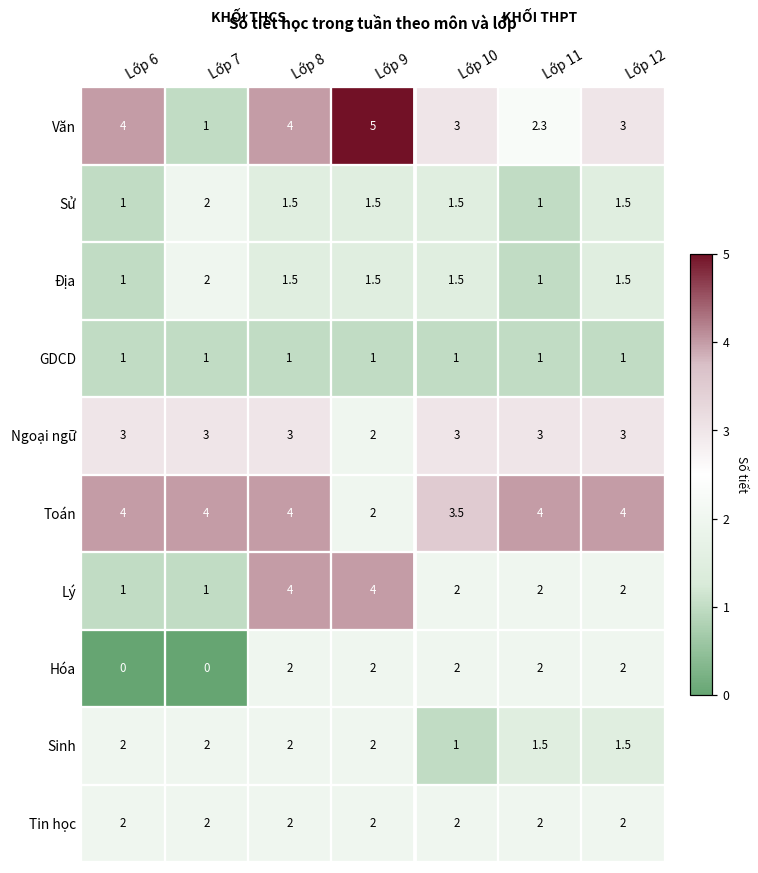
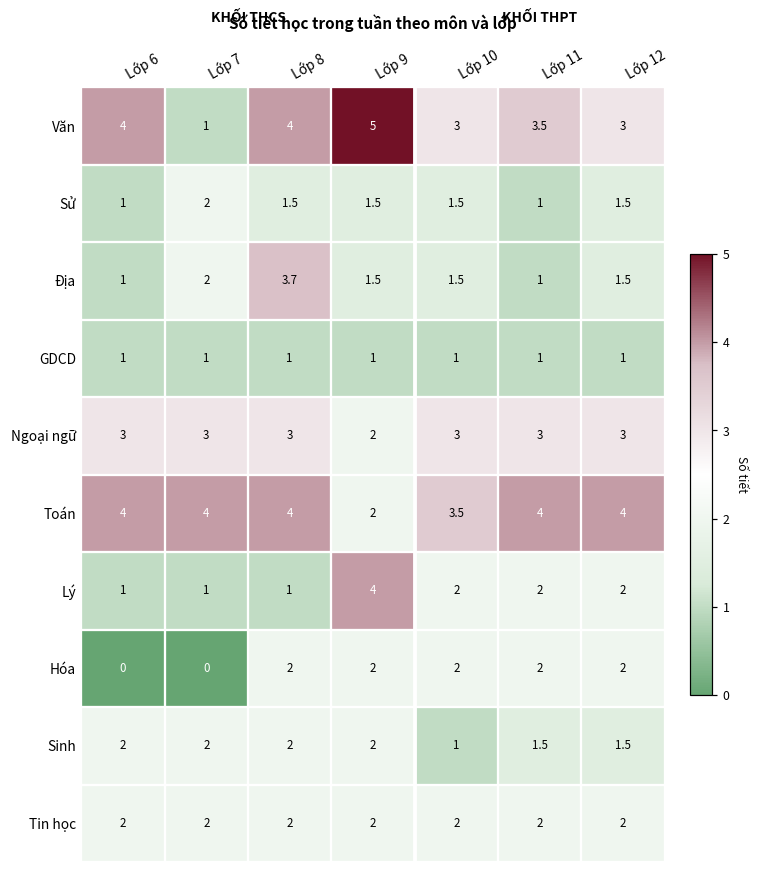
Văn, Lớp 11: 2.3 -> 3.5
Địa, Lớp 8: 1.5 -> 3.7
Lý, Lớp 8: 4 -> 1
